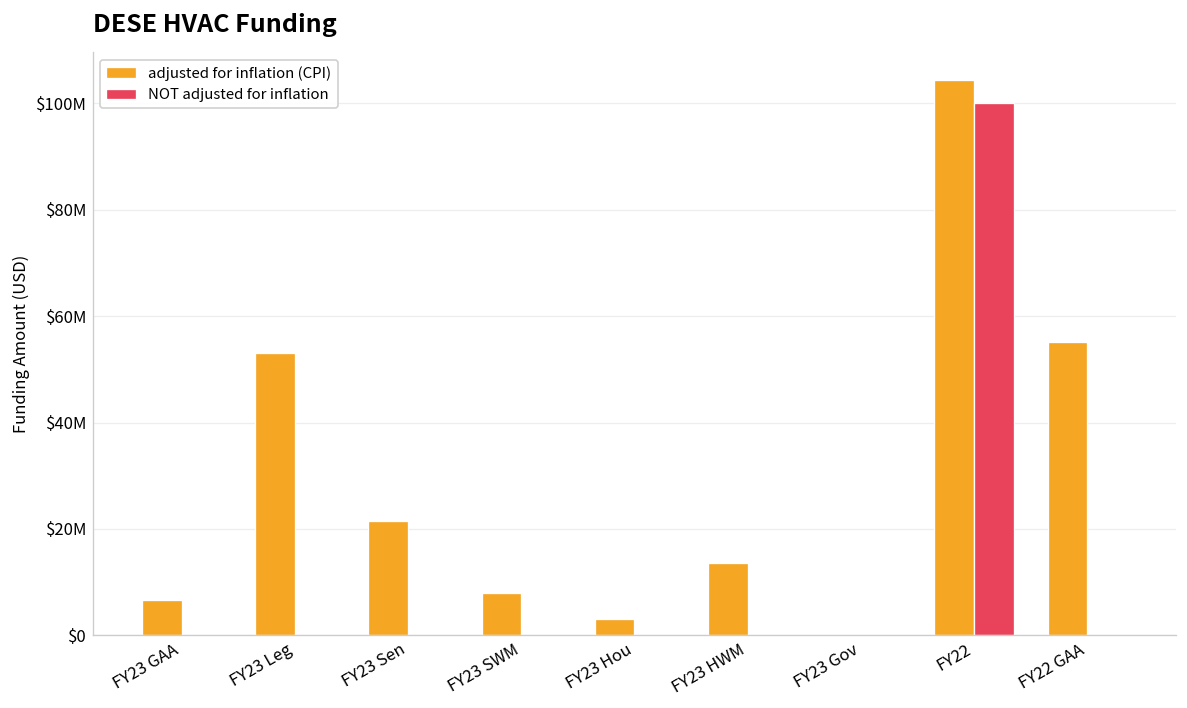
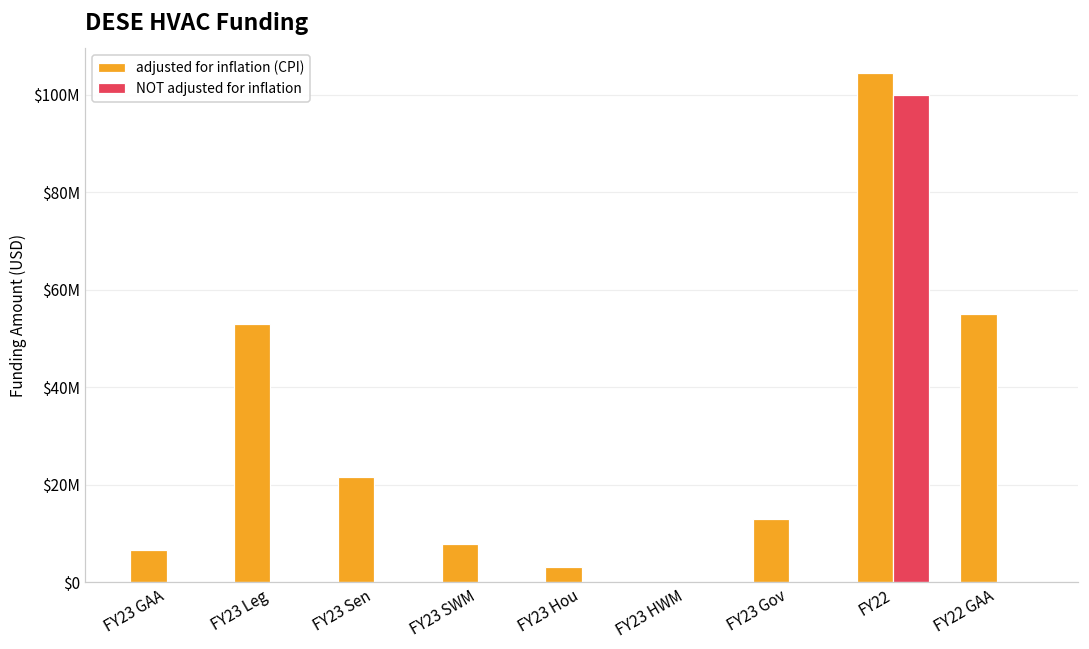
adjusted for inflation (CPI), FY23 HWM: $14000000 -> $0
adjusted for inflation (CPI), FY23 Gov: $0 -> $13000000
